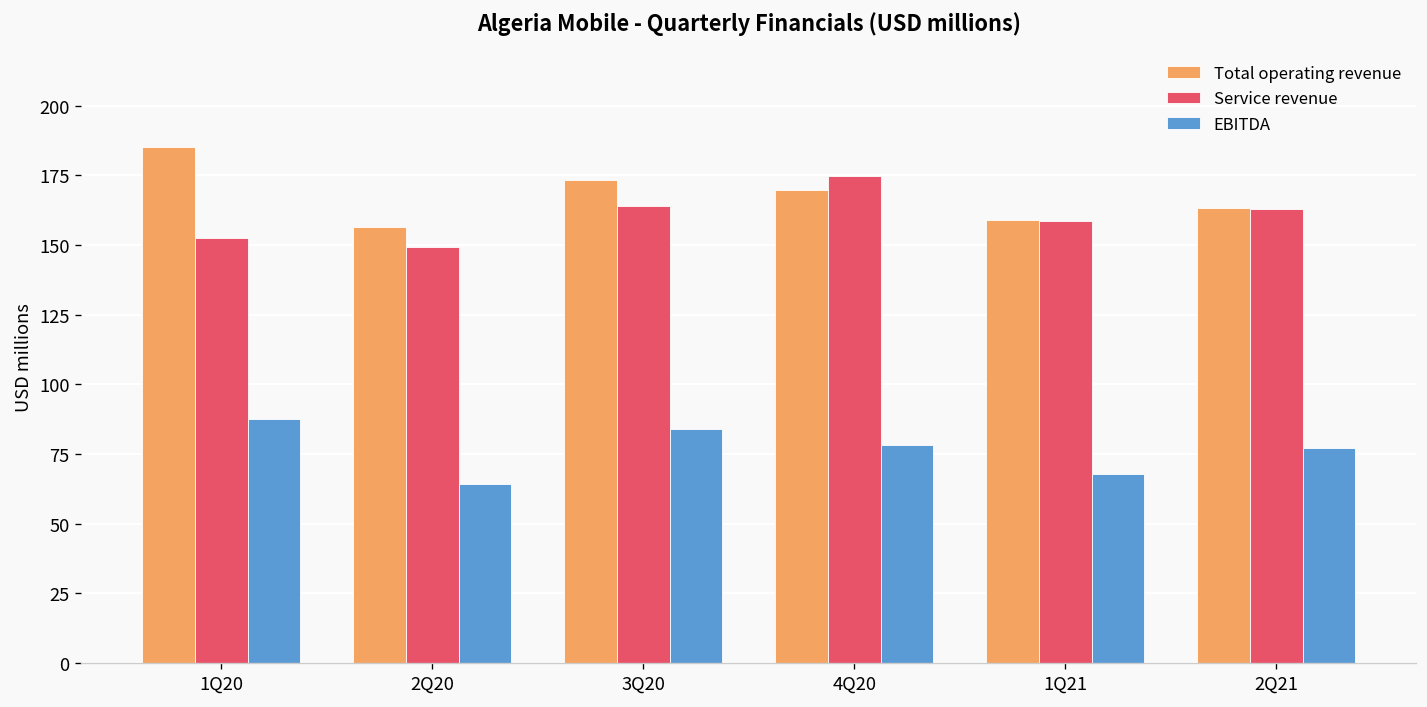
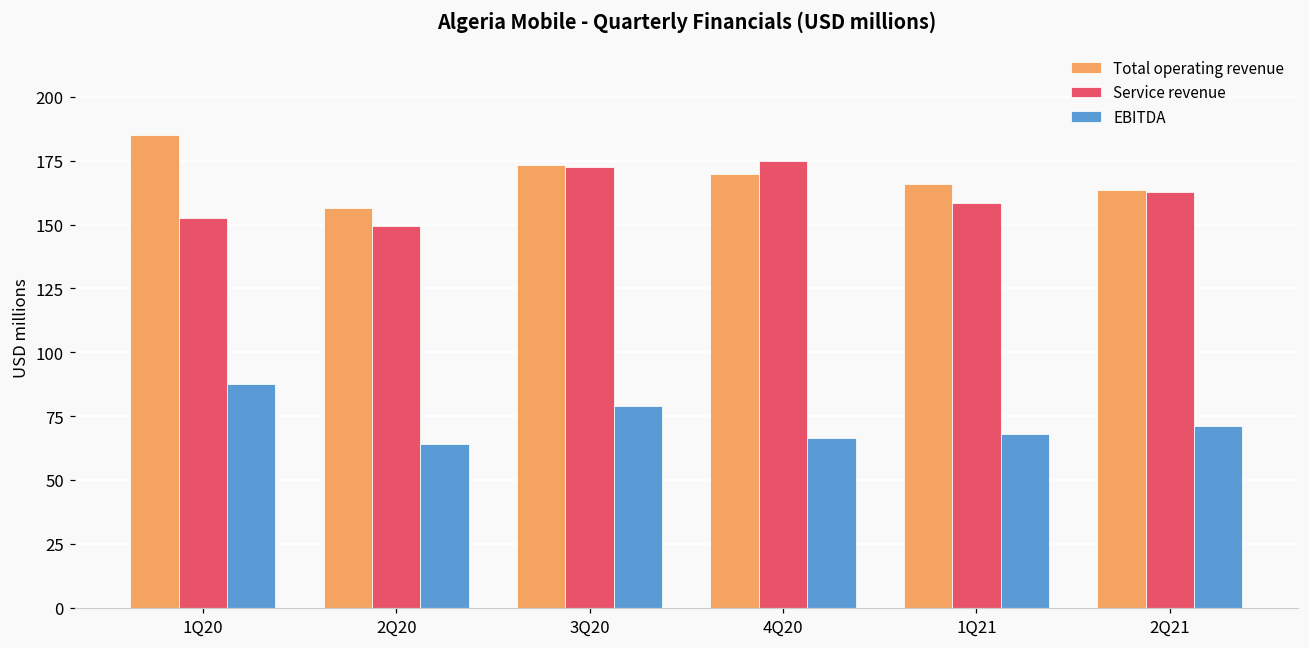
Service revenue, 3Q20: 164 -> 172
EBITDA, 3Q20: 84 -> 79
EBITDA, 4Q20: 78 -> 66
Total operating revenue, 1Q21: 159 -> 166
EBITDA, 2Q21: 77 -> 71
